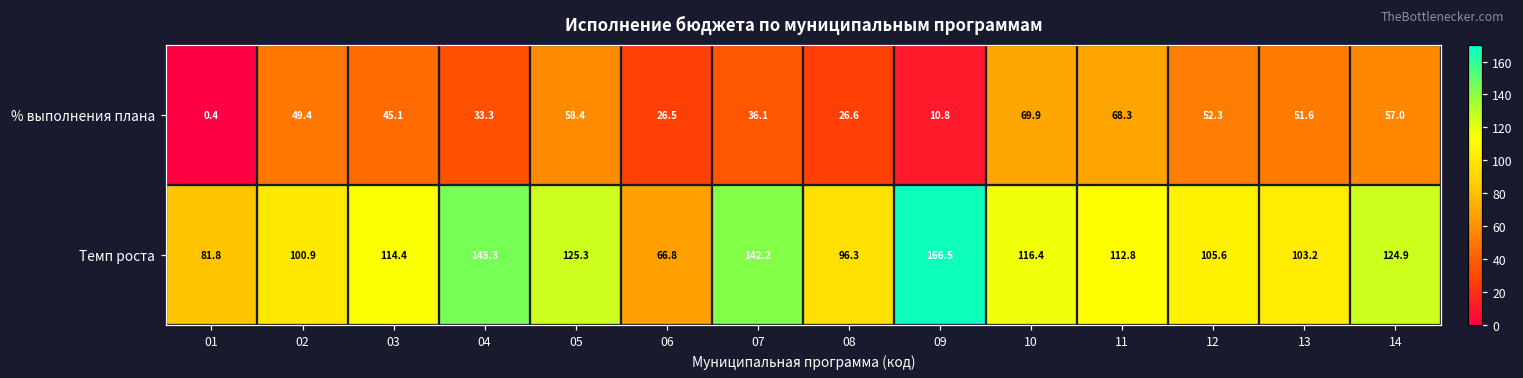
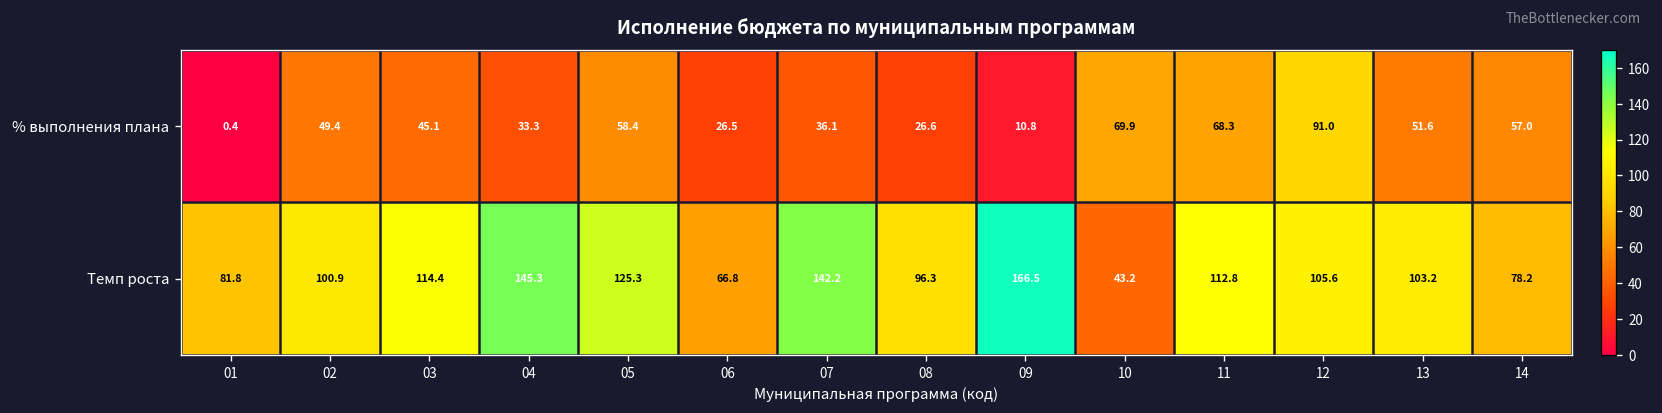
% выполнения плана, 12: 52.3 -> 91.0
Темп роста, 10: 116.4 -> 43.2
Темп роста, 14: 124.9 -> 78.2
